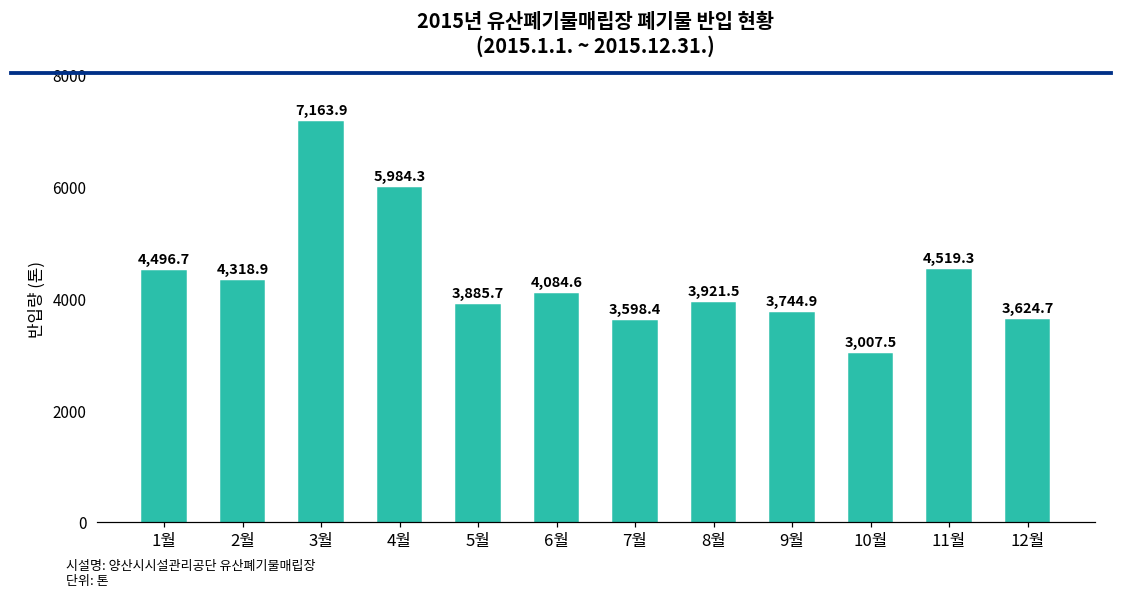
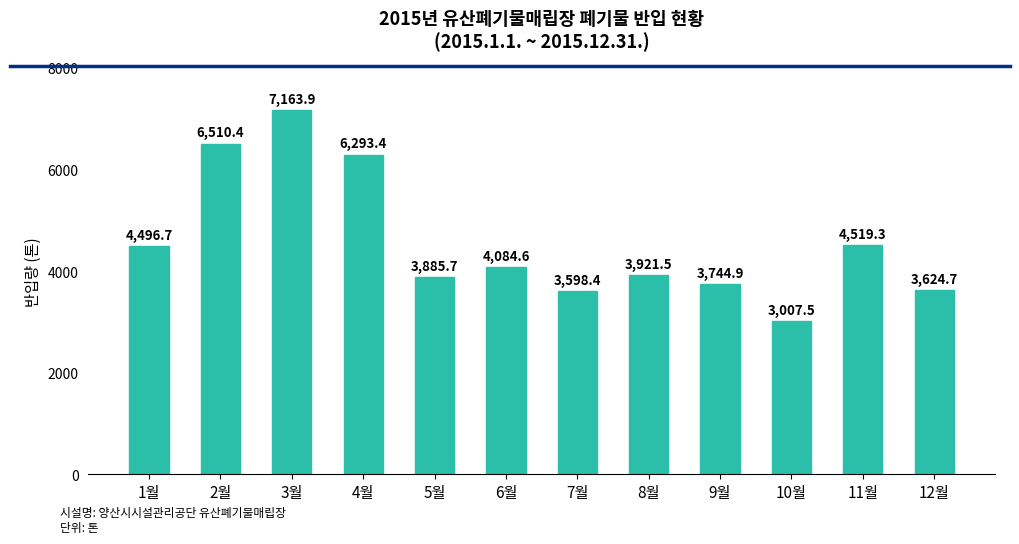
2월: 4,318.9 -> 6,510.4
4월: 5,984.3 -> 6,293.4
